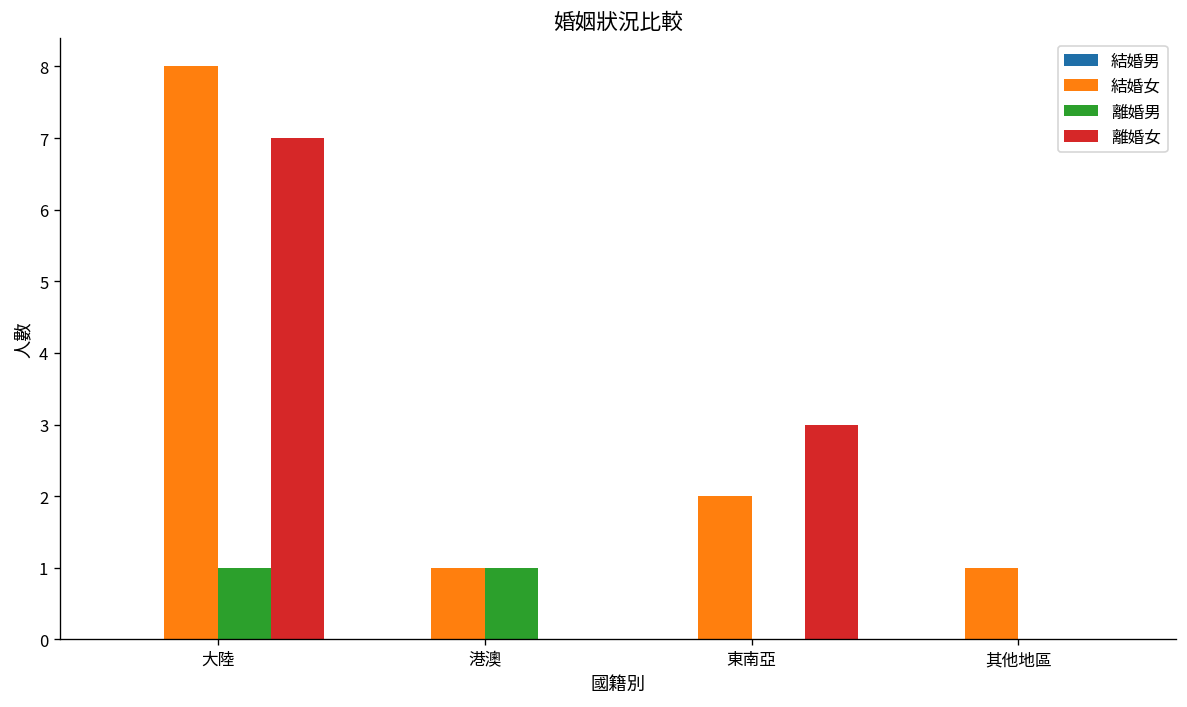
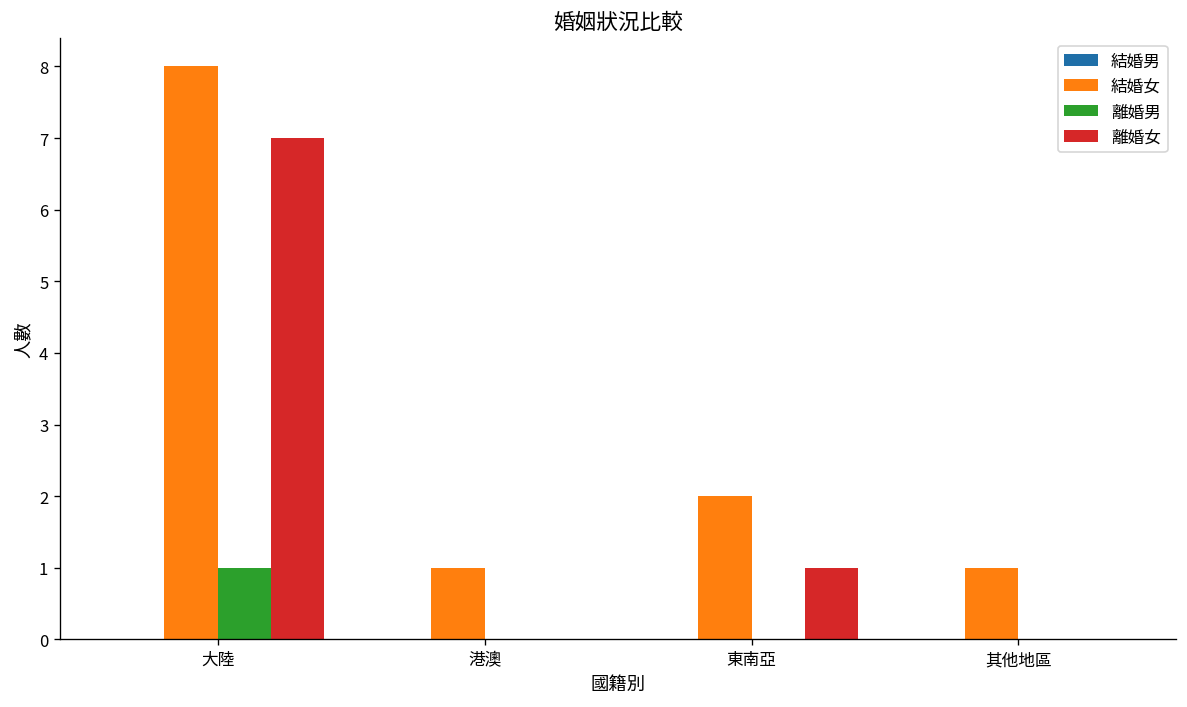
離婚男, 港澳: 1 -> 0
離婚女, 東南亞: 3 -> 1
